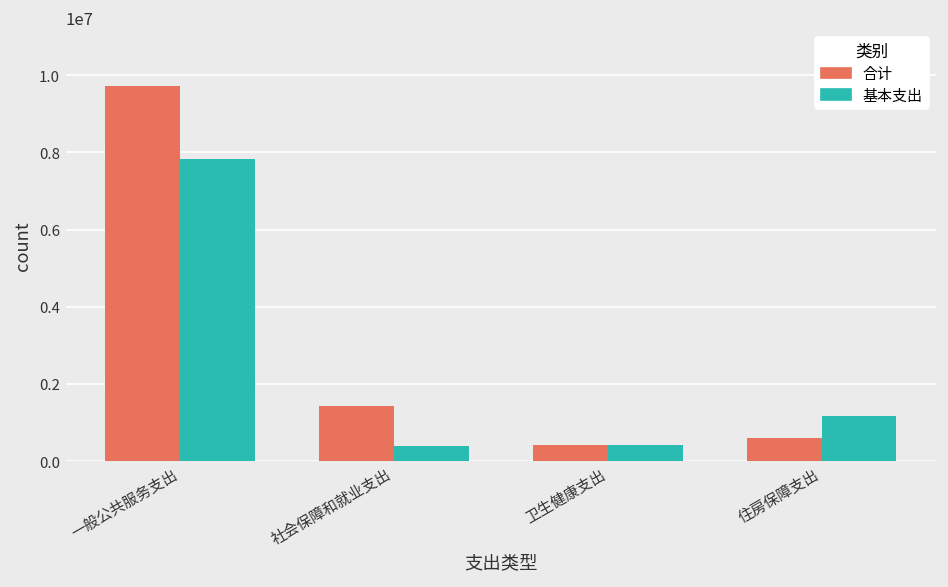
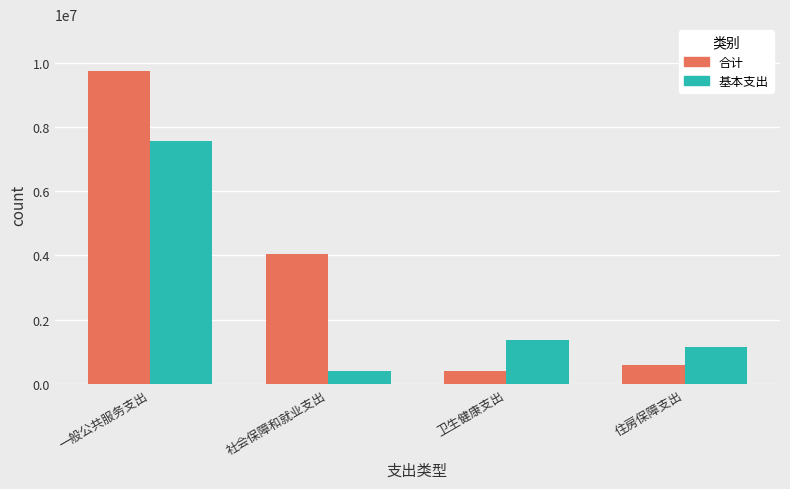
基本支出, 一般公共服务支出: 7800000 -> 7600000
合计, 社会保障和就业支出: 1400000 -> 4100000
基本支出, 卫生健康支出: 400000 -> 1400000
